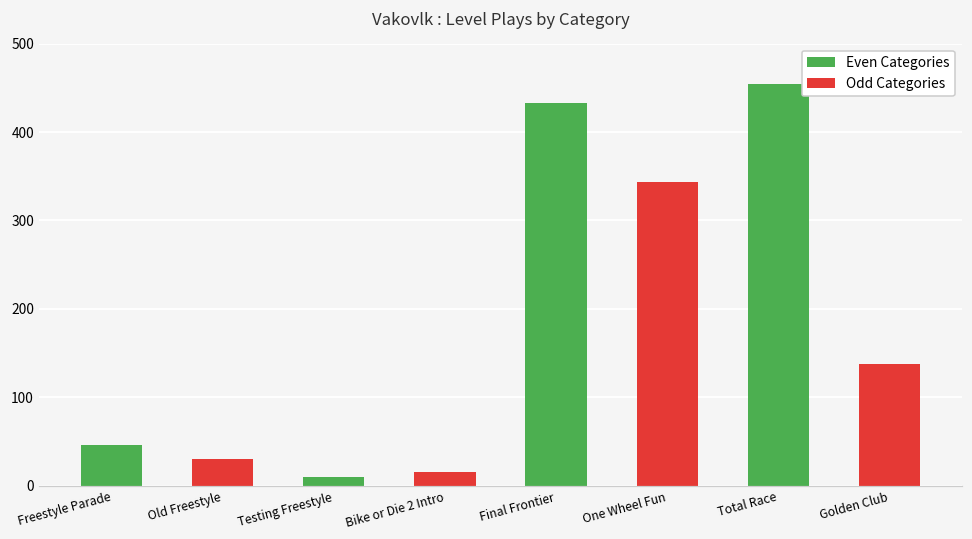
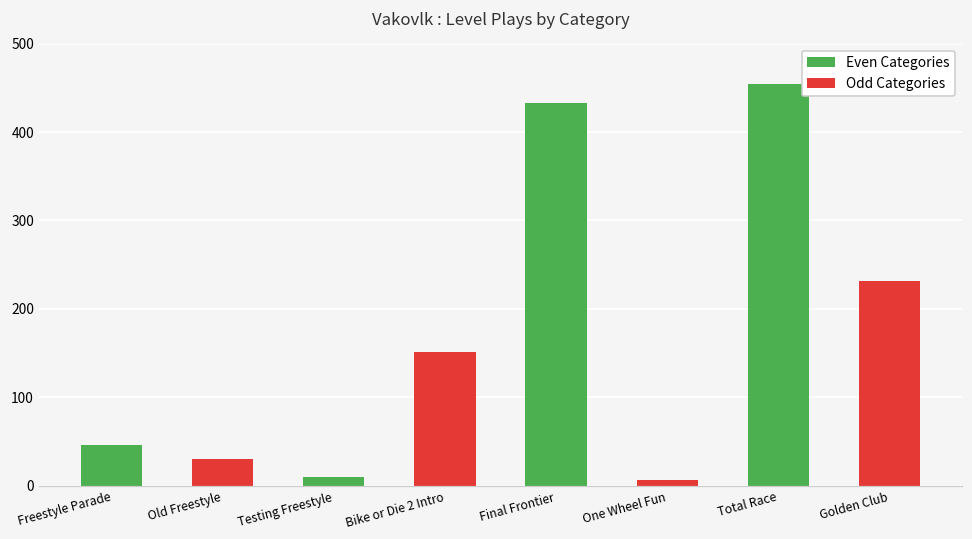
Bike or Die 2 Intro: 20 -> 150
One Wheel Fun: 340 -> 10
Golden Club: 140 -> 230
